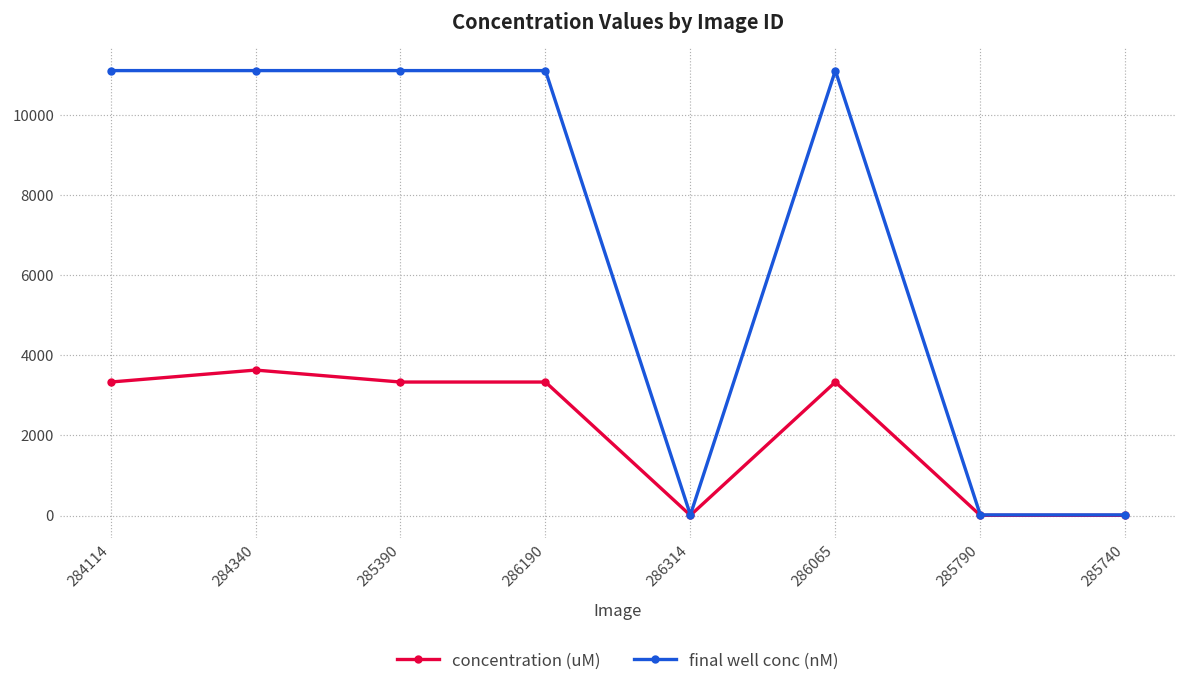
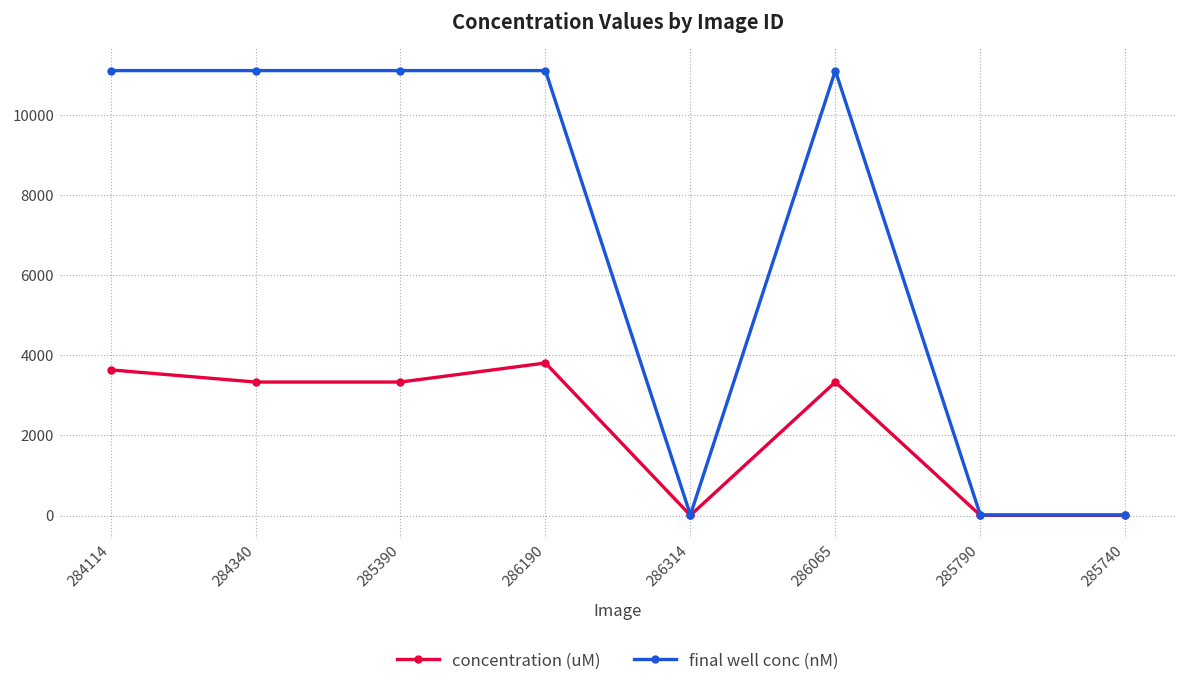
concentration (uM), 284114: 3300 -> 3600
concentration (uM), 284340: 3600 -> 3300
concentration (uM), 286190: 3300 -> 3800
